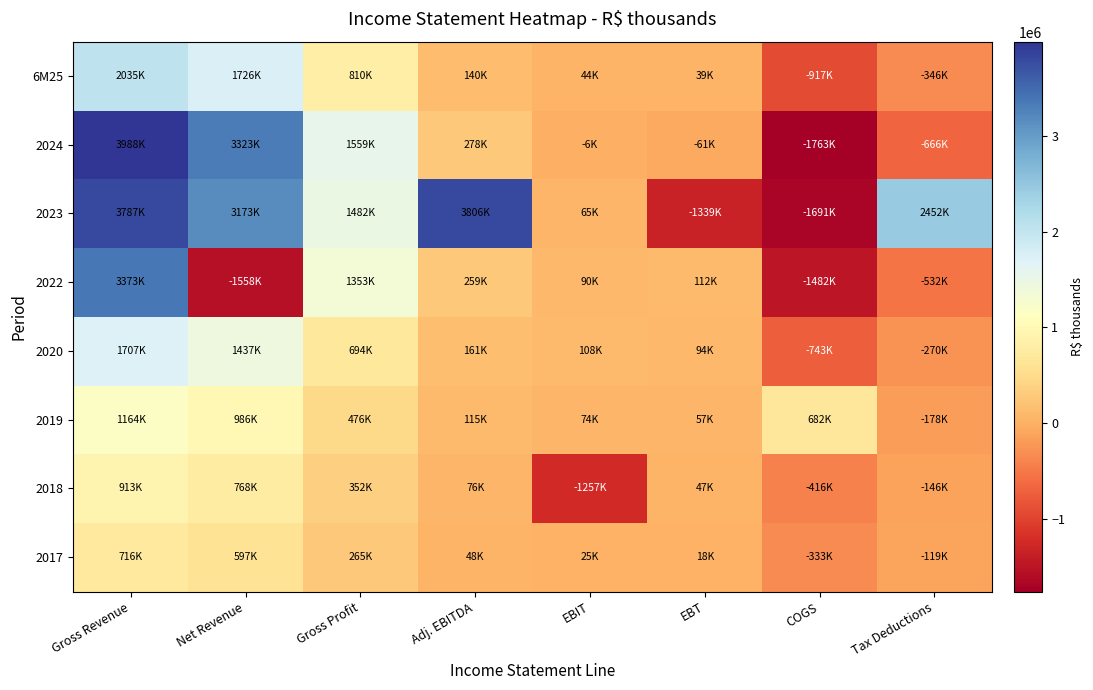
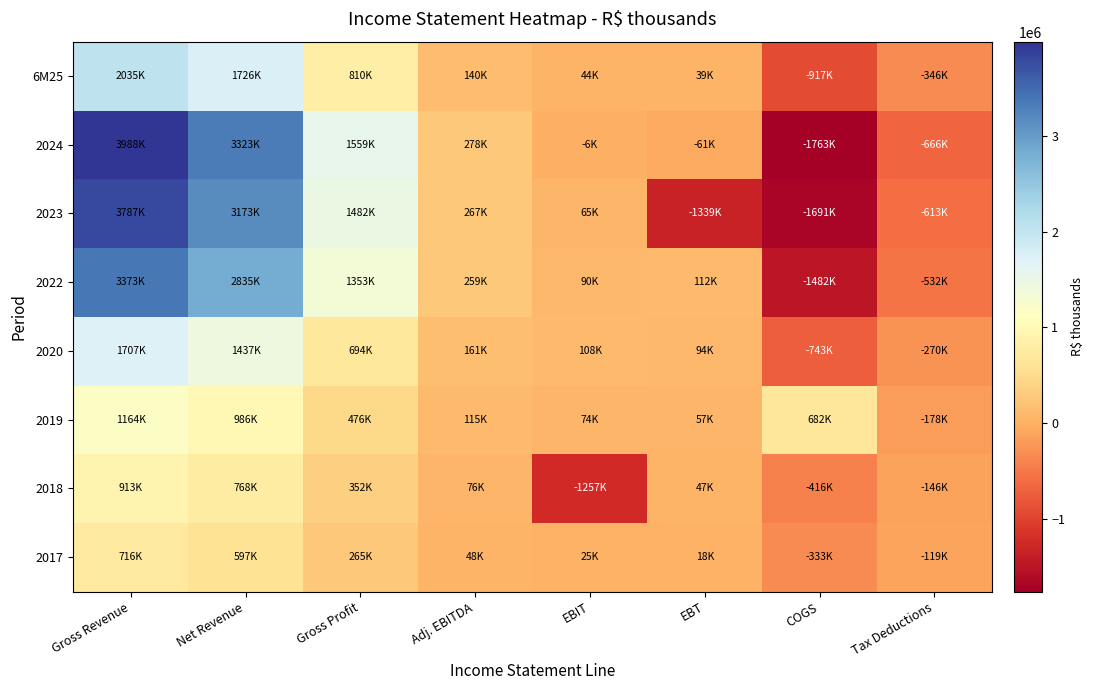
2023, Adj. EBITDA: 3806K -> 267K
2023, Tax Deductions: 2452K -> -613K
2022, Net Revenue: -1558K -> 2835K
